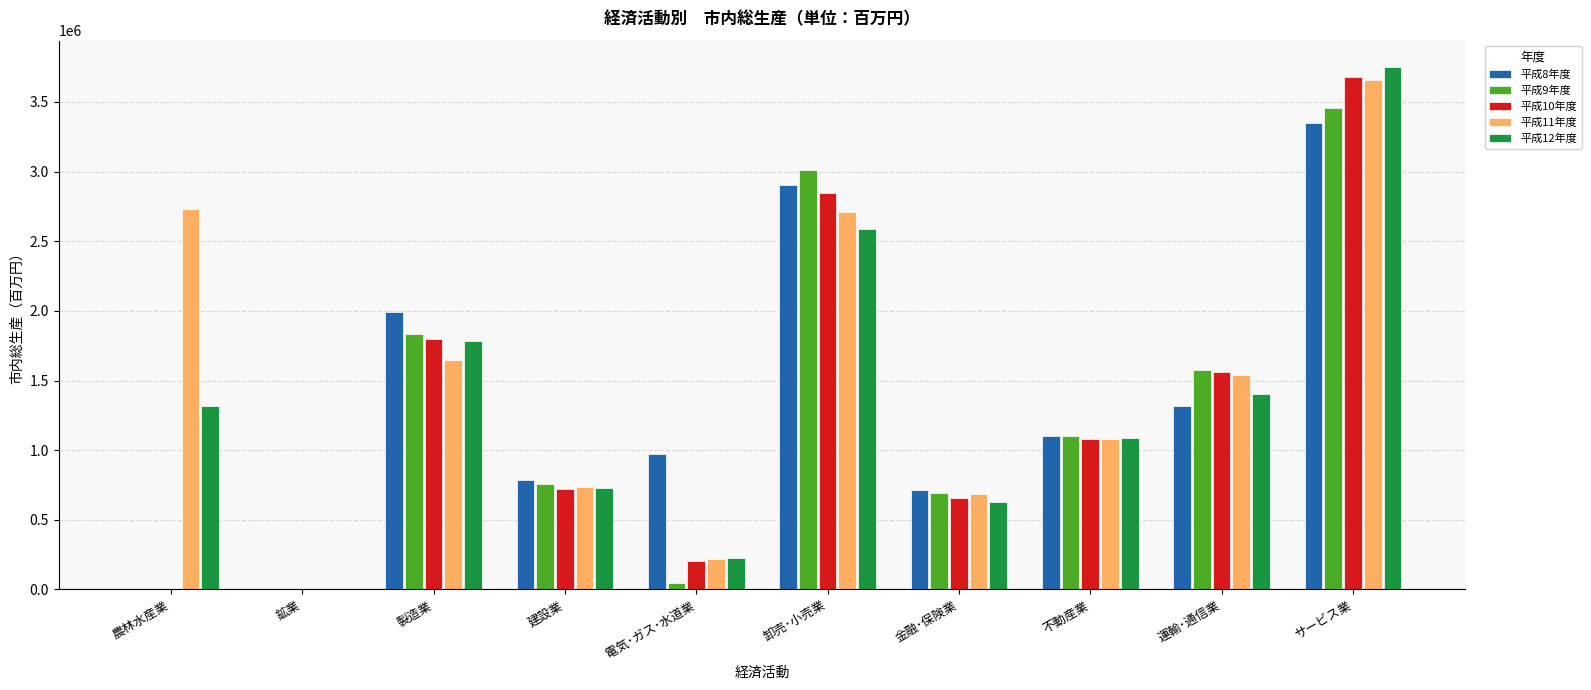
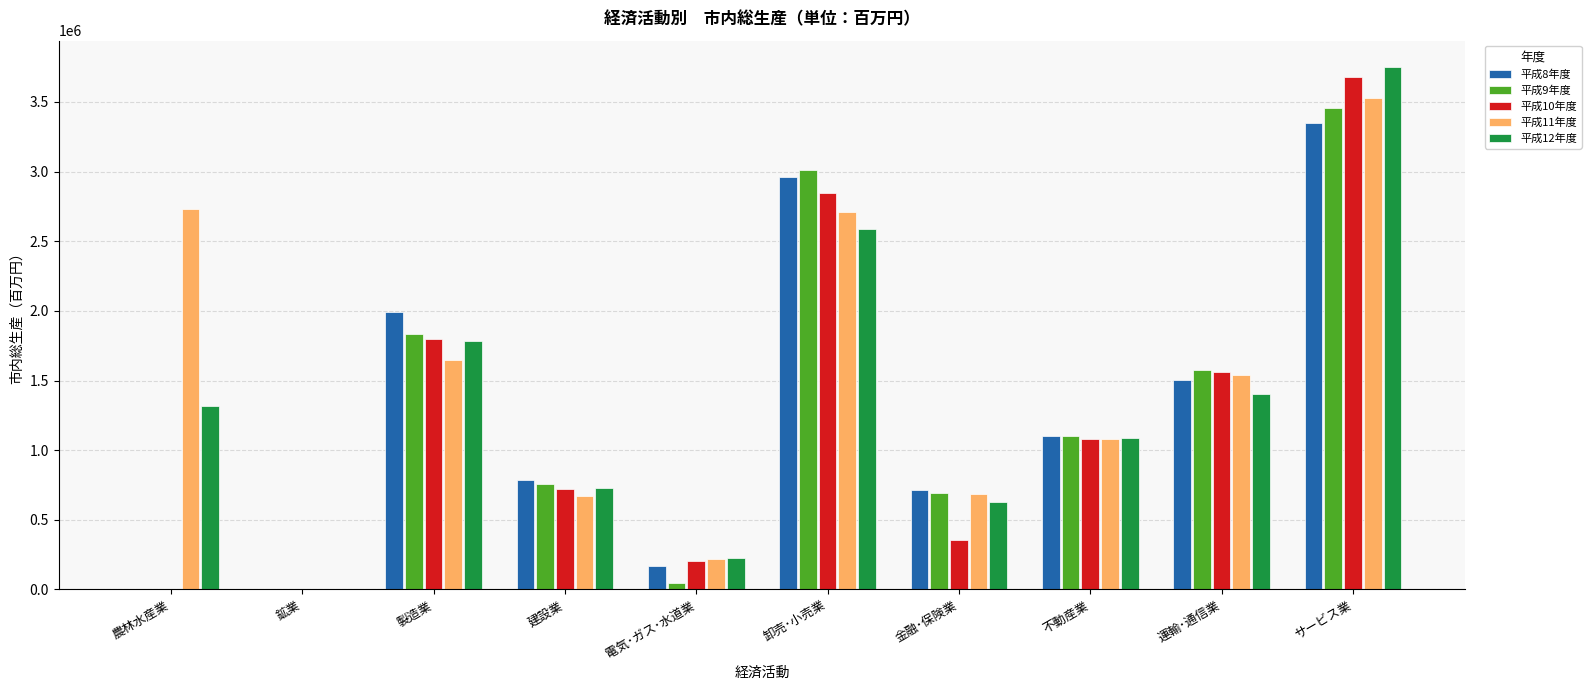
平成11年度, 建設業: 740000 -> 670000
平成8年度, 電気･ガス･水道業: 970000 -> 170000
平成8年度, 卸売･小売業: 2900000 -> 2960000
平成10年度, 金融･保険業: 660000 -> 360000
平成8年度, 運輸･通信業: 1310000 -> 1500000
平成11年度, サービス業: 3650000 -> 3530000
